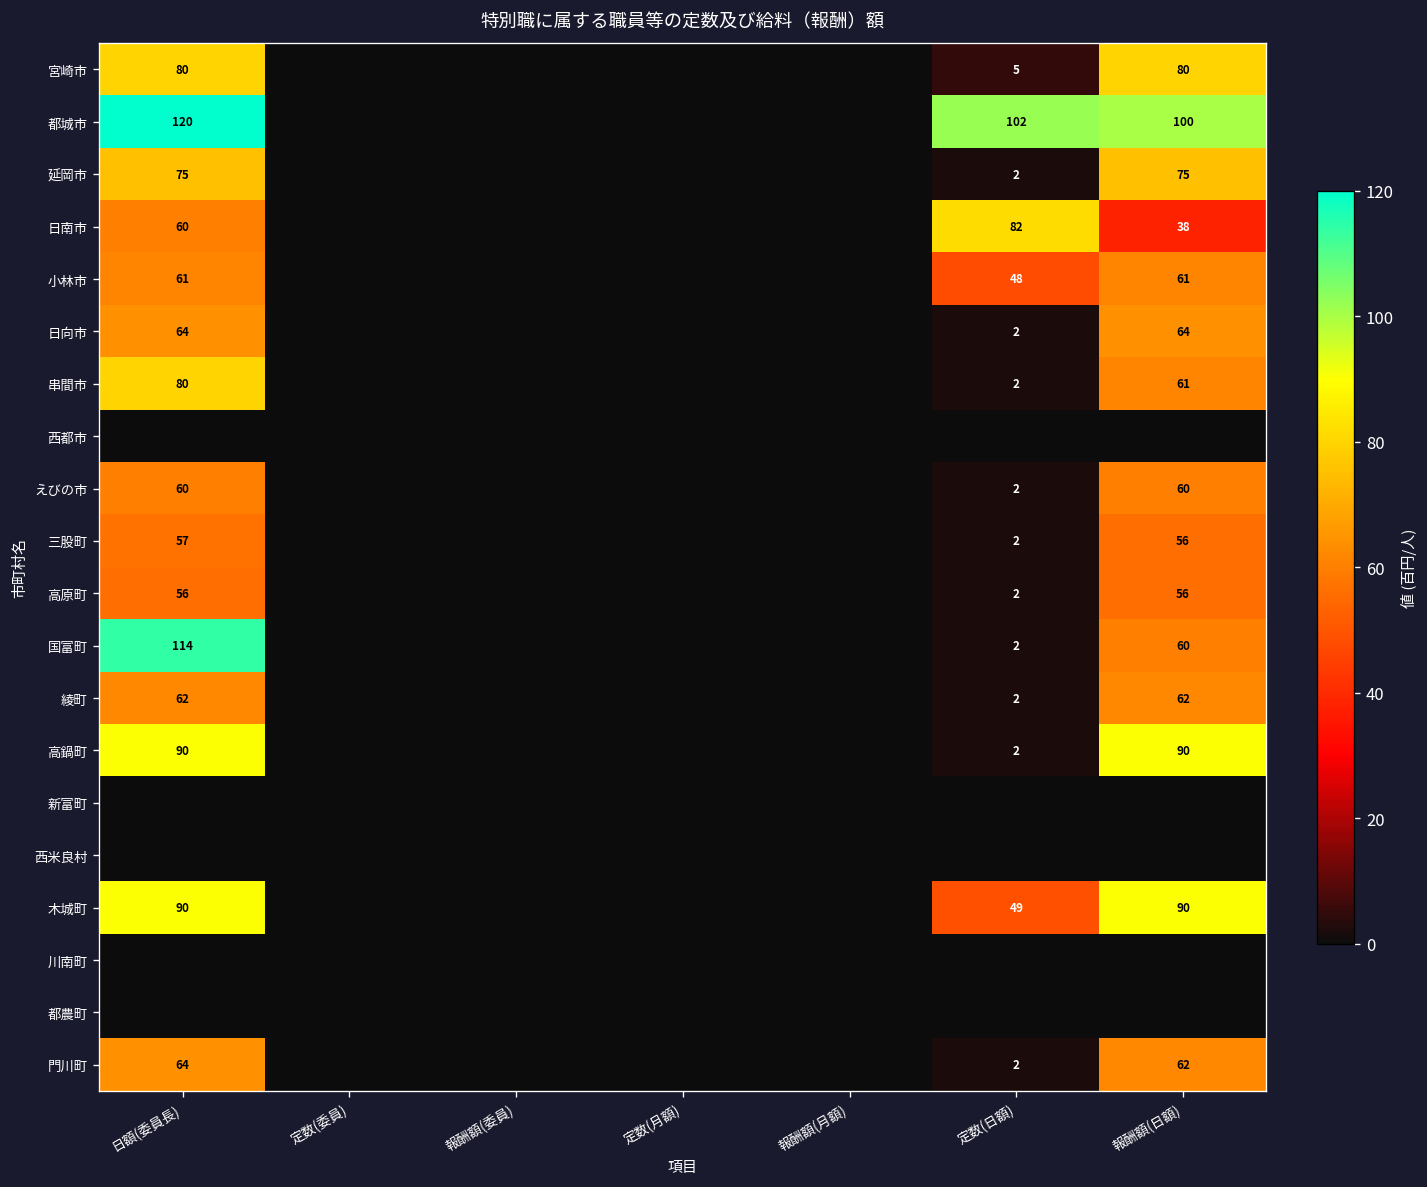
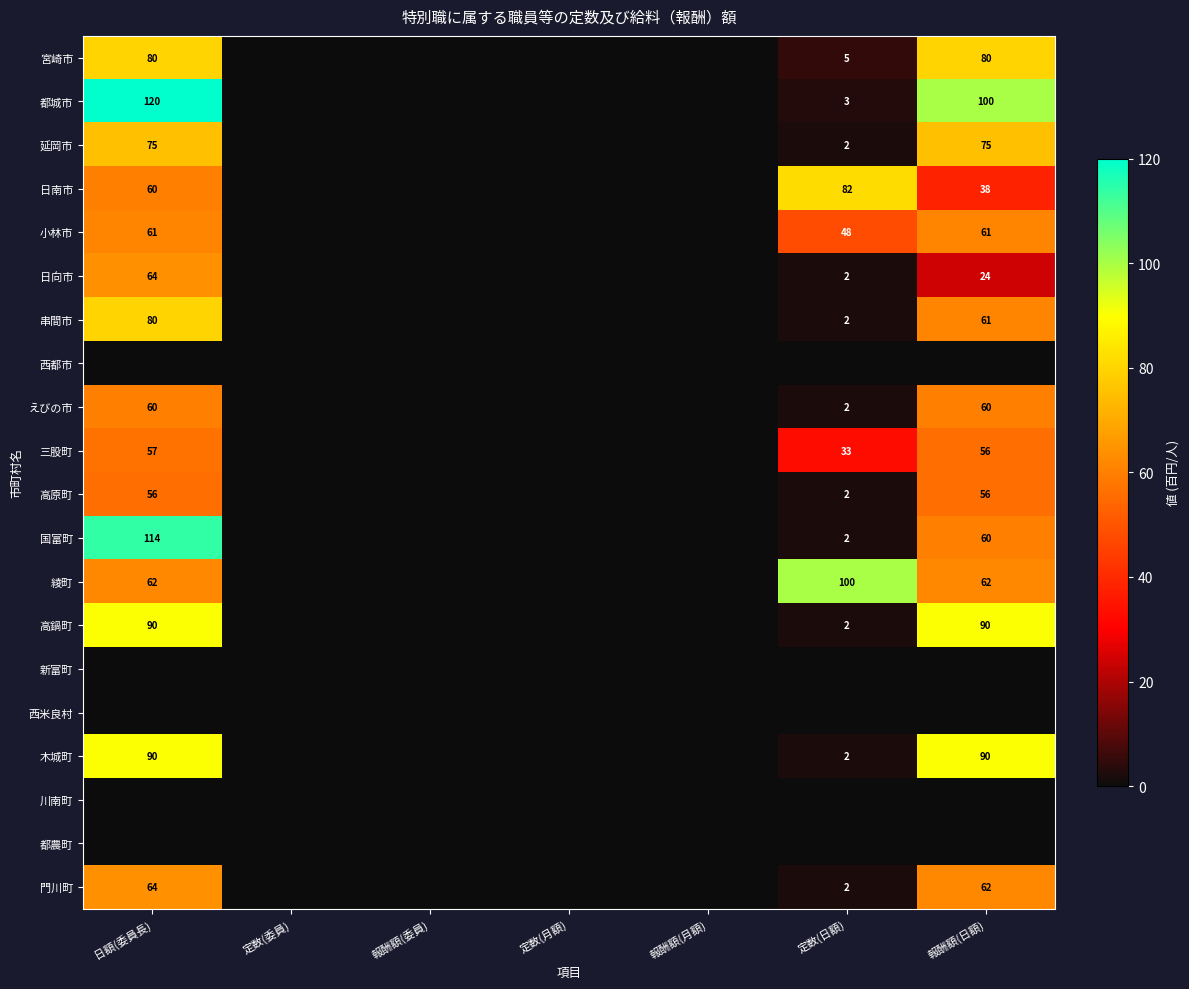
都城市, 定数(日額): 102 -> 3
日向市, 報酬額(日額): 64 -> 24
三股町, 定数(日額): 2 -> 33
綾町, 定数(日額): 2 -> 100
木城町, 定数(日額): 49 -> 2
